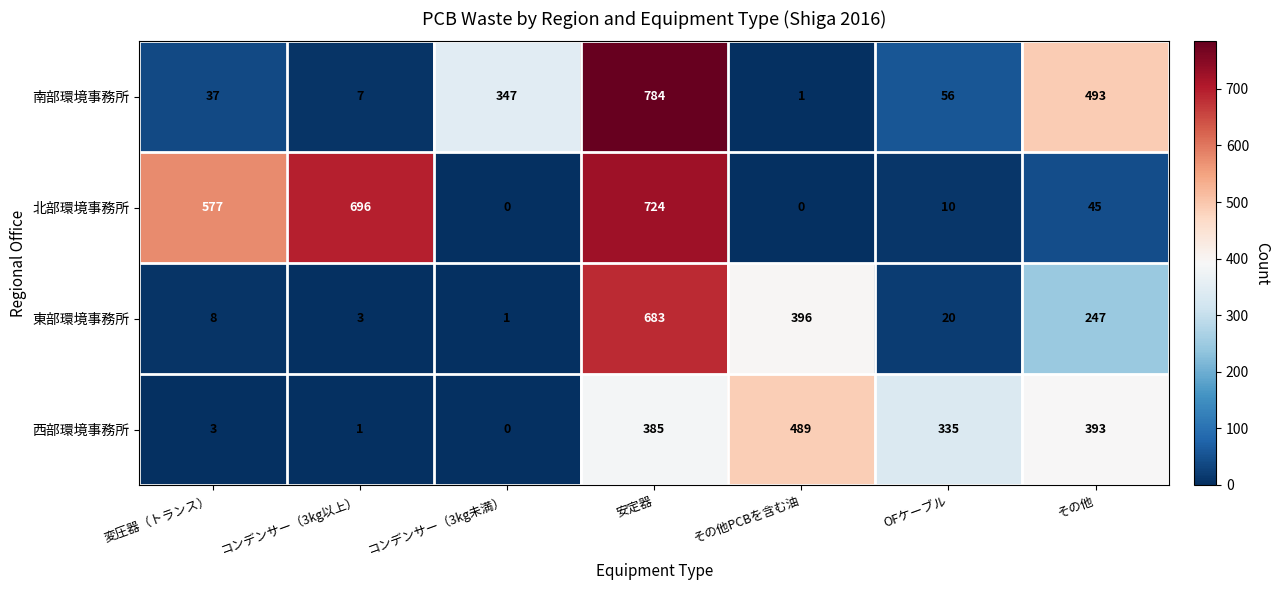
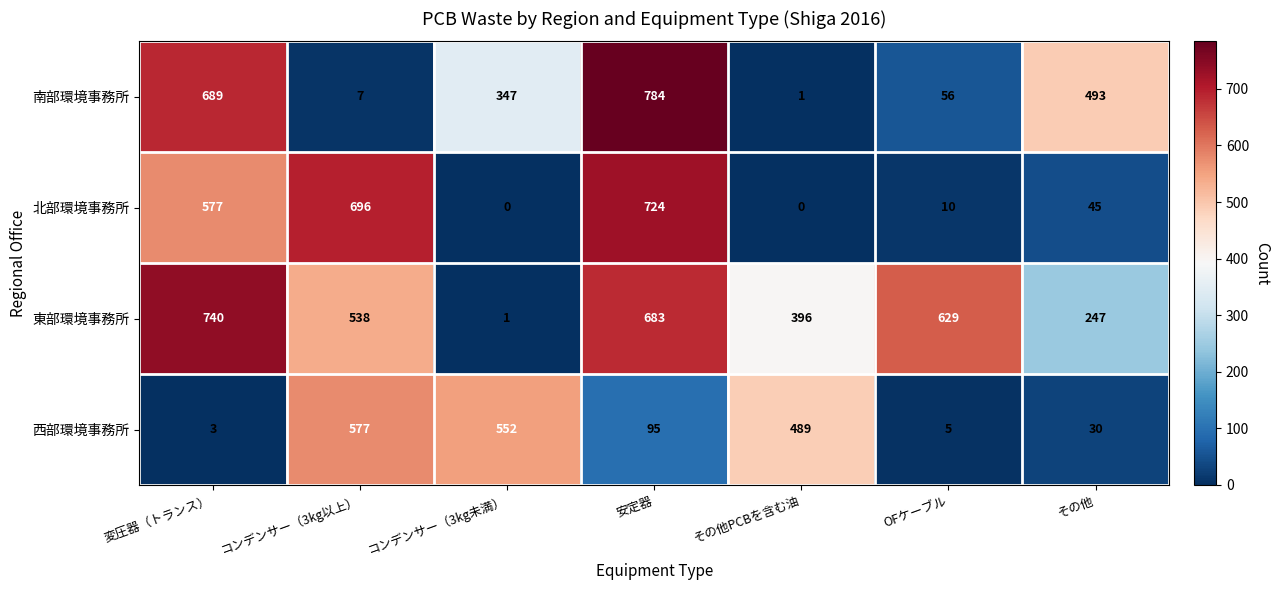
南部環境事務所, 変圧器（トランス）: 37 -> 689
東部環境事務所, 変圧器（トランス）: 8 -> 740
東部環境事務所, コンデンサー（3kg以上）: 3 -> 538
東部環境事務所, OFケーブル: 20 -> 629
西部環境事務所, コンデンサー（3kg以上）: 1 -> 577
西部環境事務所, コンデンサー（3kg未満）: 0 -> 552
西部環境事務所, 安定器: 385 -> 95
西部環境事務所, OFケーブル: 335 -> 5
西部環境事務所, その他: 393 -> 30
